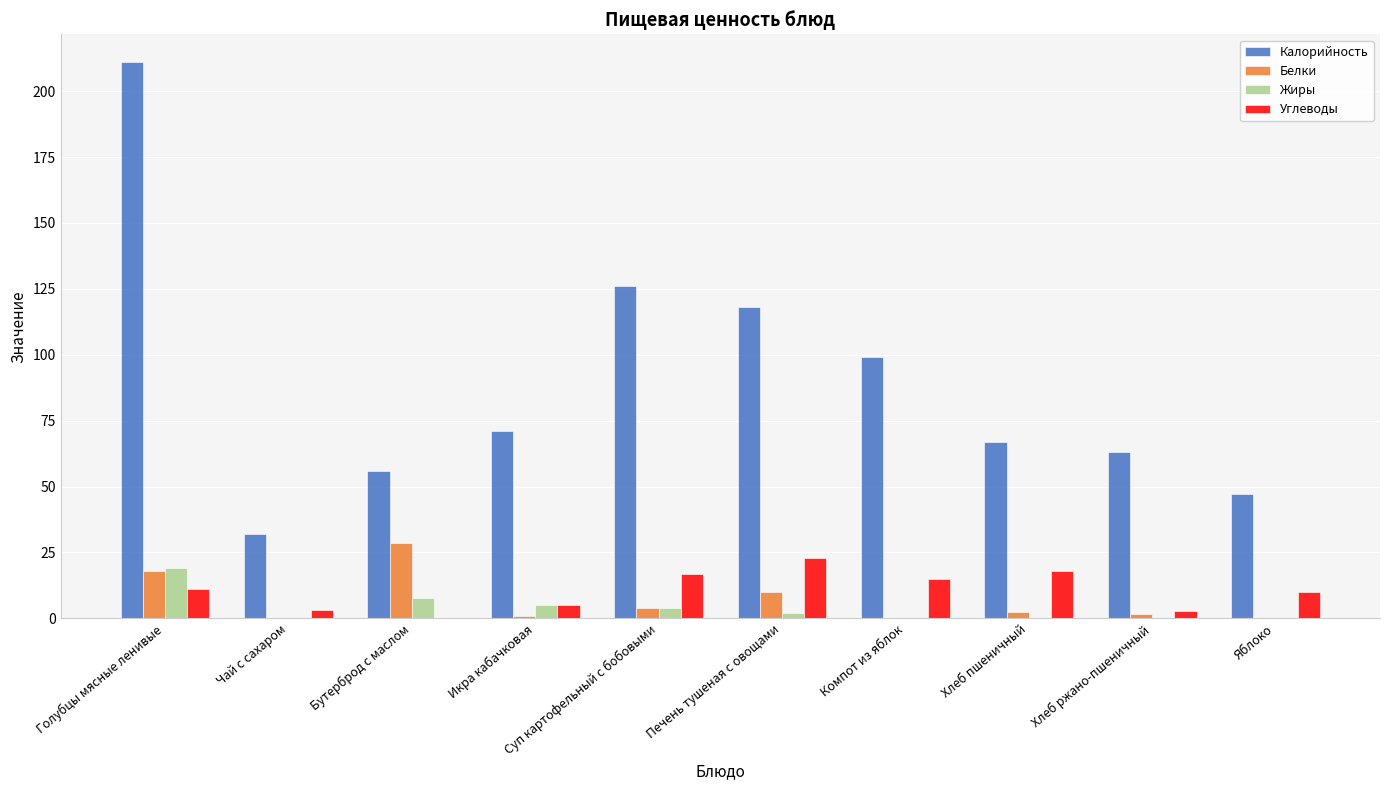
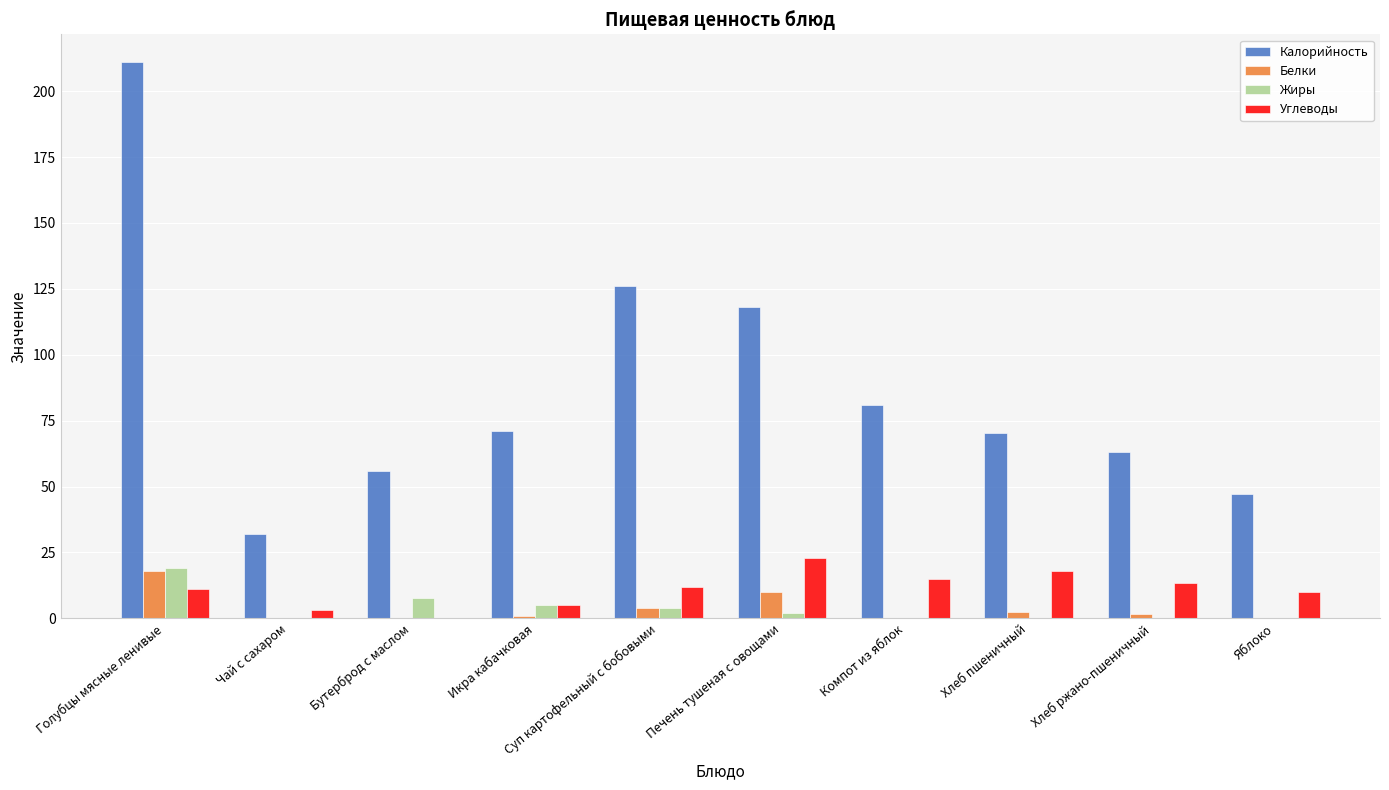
Белки, Бутерброд с маслом: 28 -> 0
Углеводы, Суп картофельный с бобовыми: 17 -> 12
Калорийность, Компот из яблок: 99 -> 81
Калорийность, Хлеб пшеничный: 67 -> 71
Углеводы, Хлеб ржано-пшеничный: 3 -> 13
